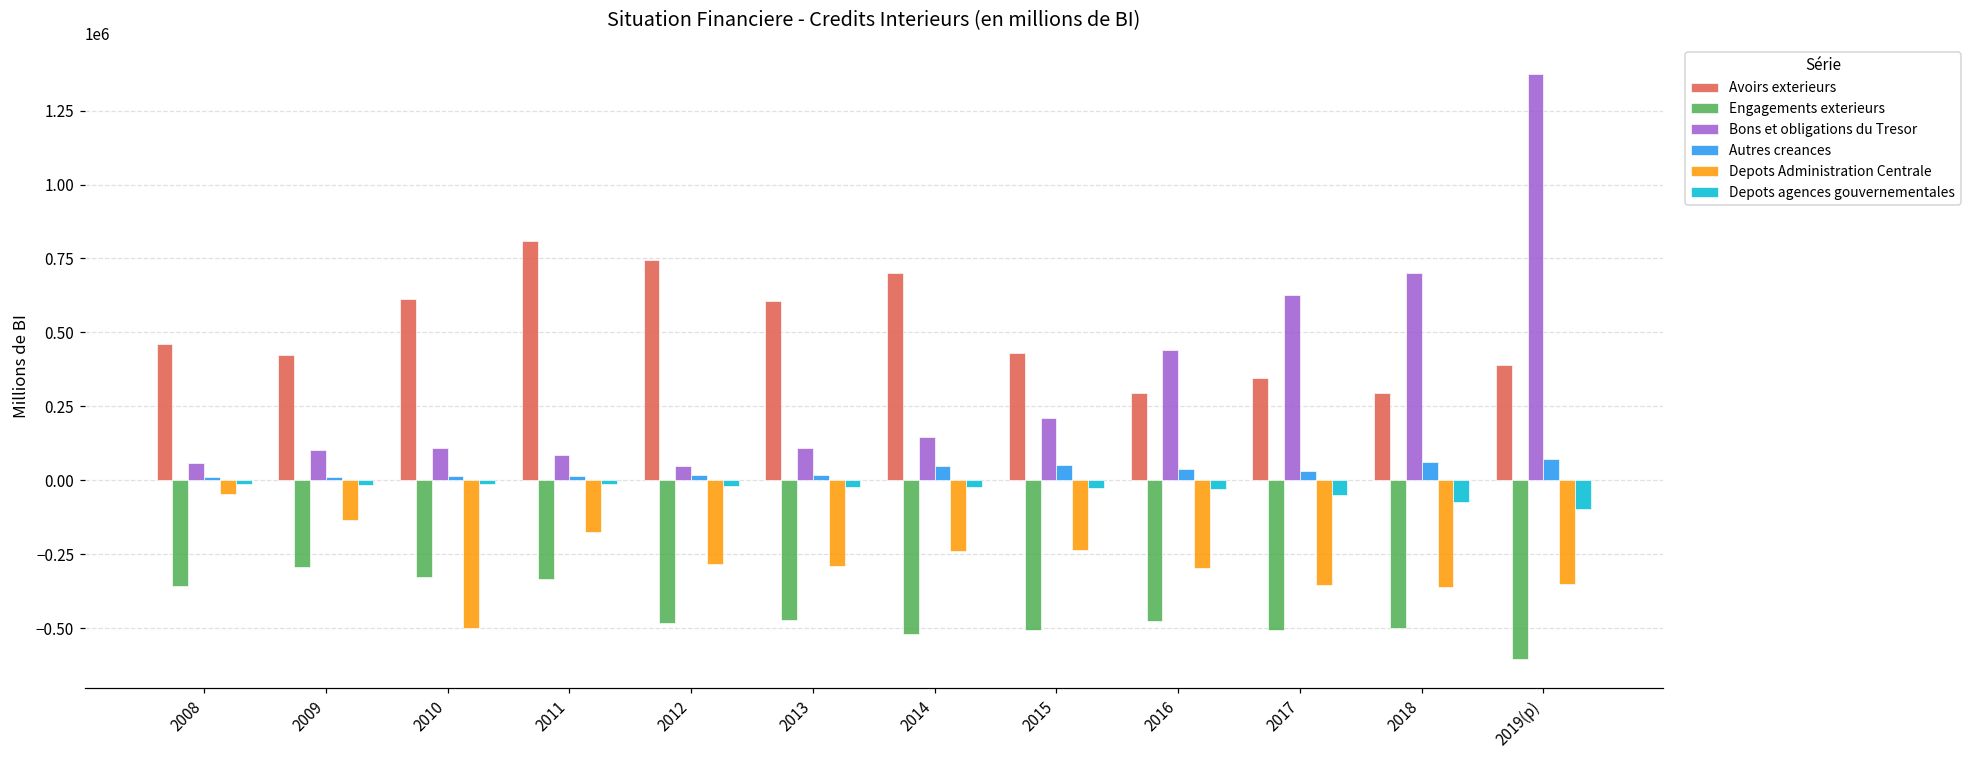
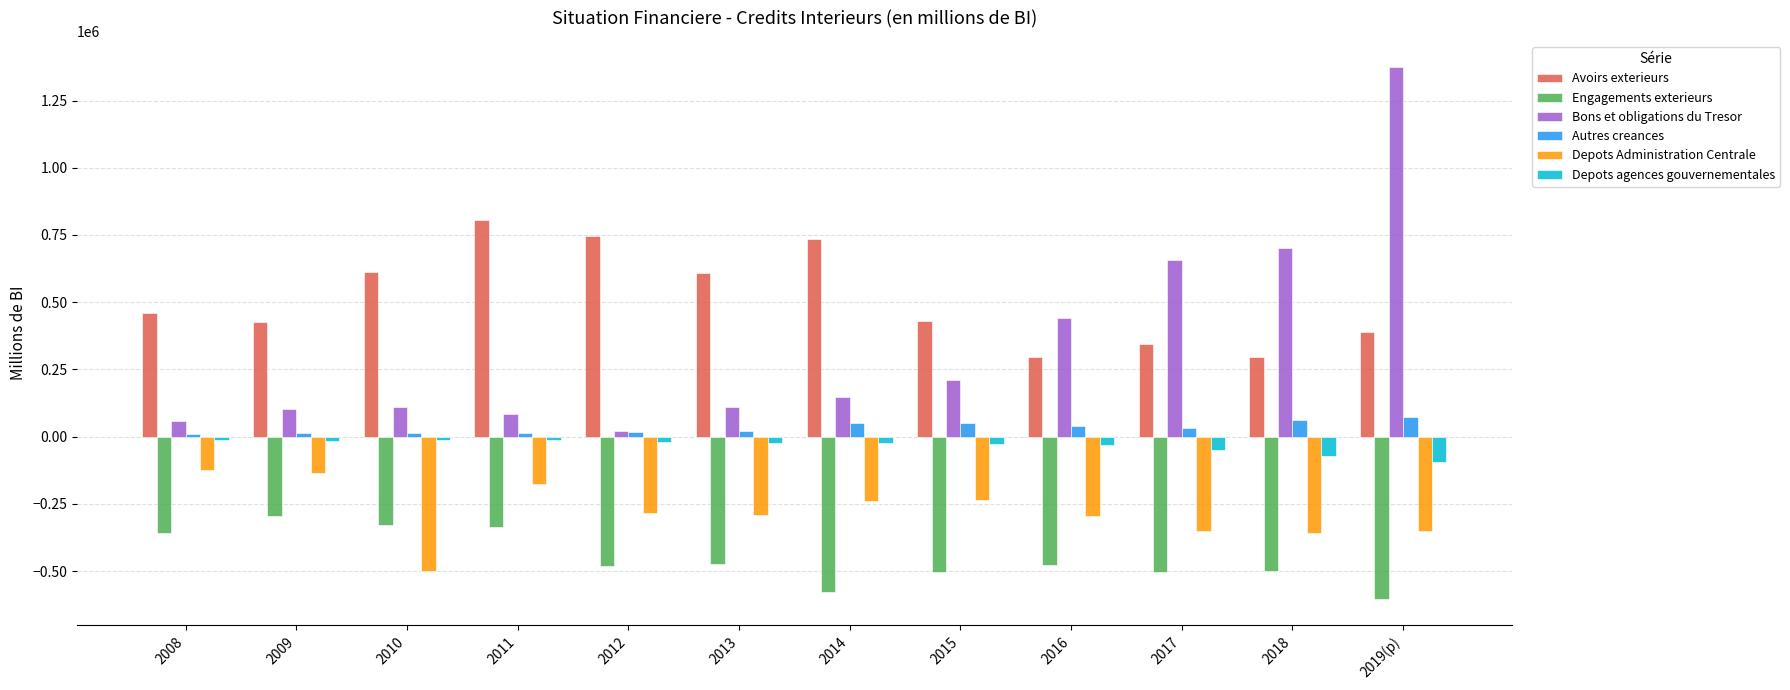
Depots Administration Centrale, 2008: -50000 -> -130000
Bons et obligations du Tresor, 2012: 50000 -> 20000
Avoirs exterieurs, 2014: 700000 -> 730000
Engagements exterieurs, 2014: -520000 -> -580000
Bons et obligations du Tresor, 2017: 630000 -> 660000
